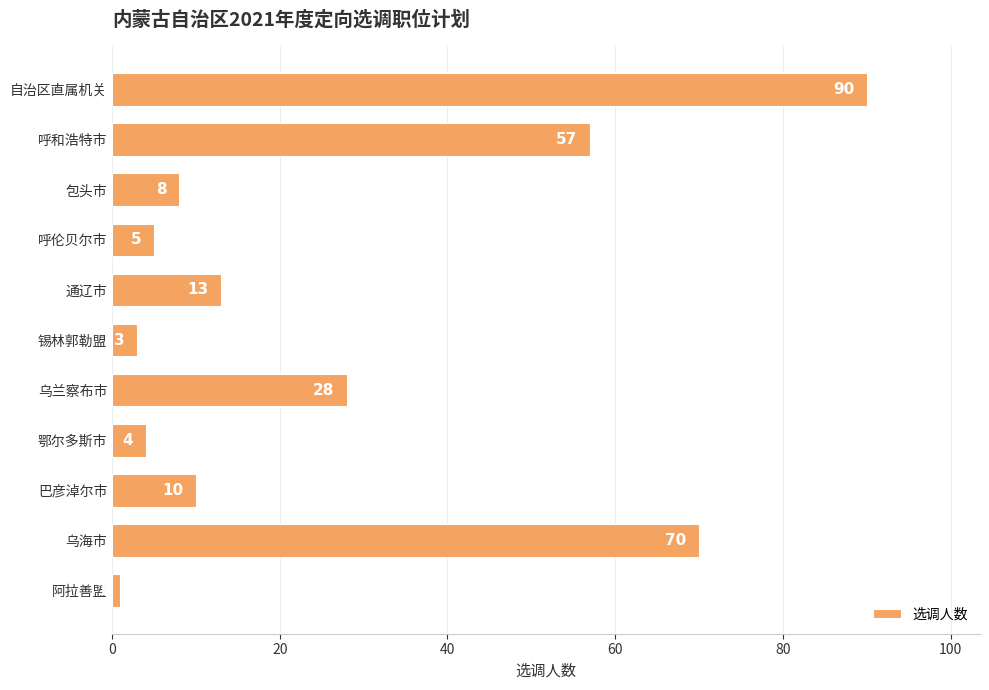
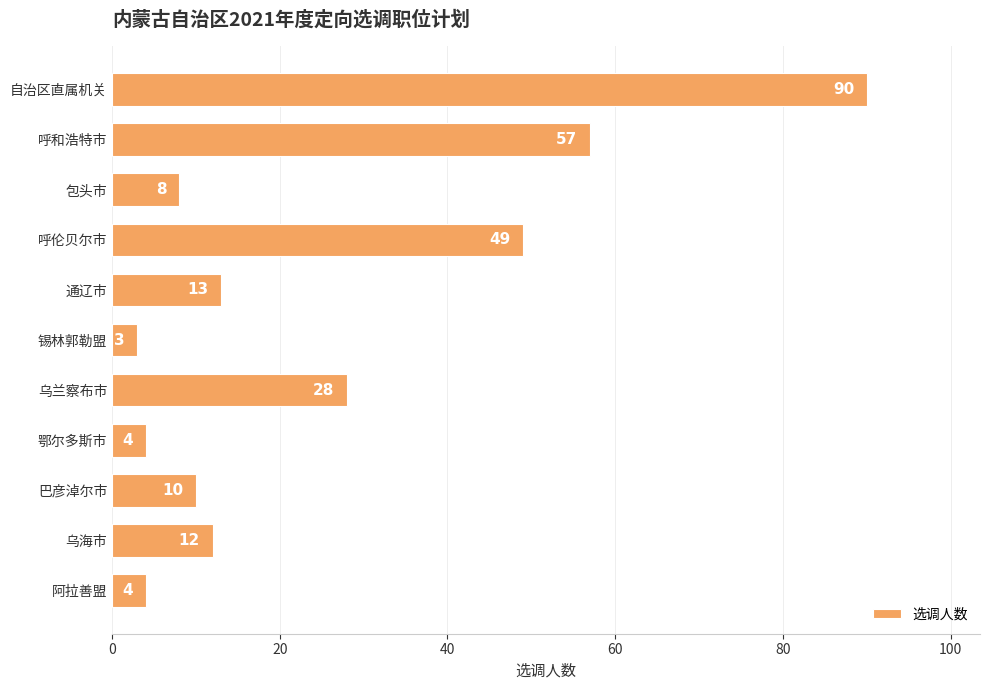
呼伦贝尔市: 5 -> 49
乌海市: 70 -> 12
阿拉善盟: 1 -> 4
